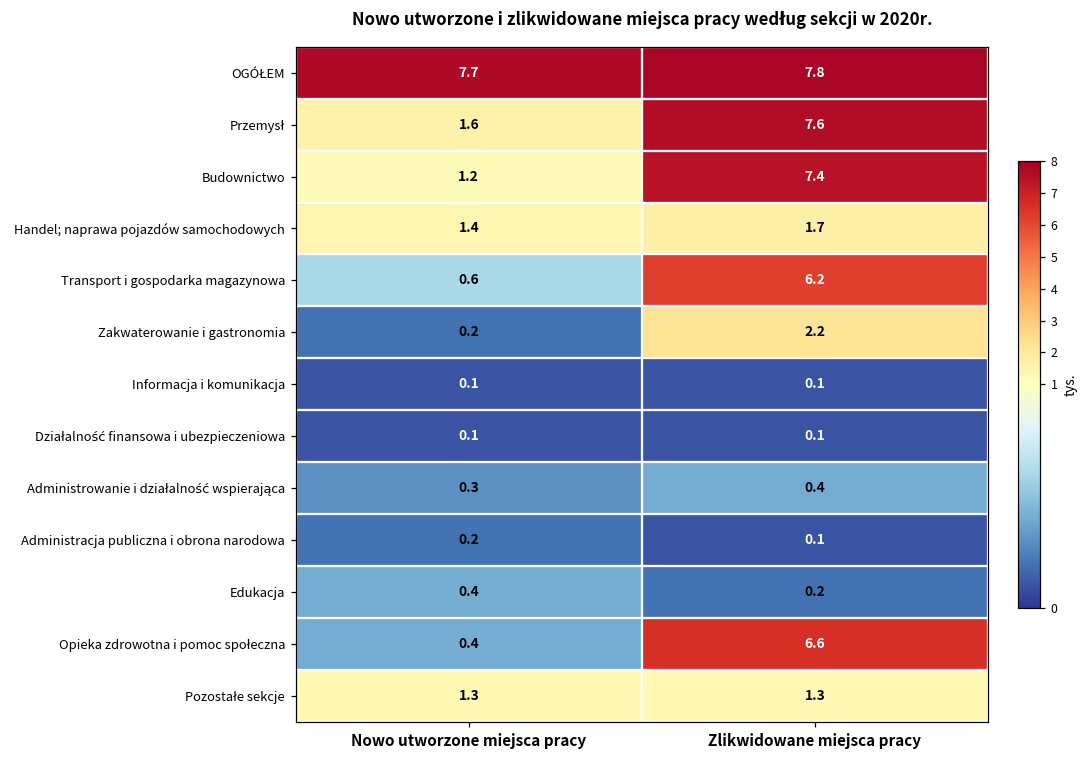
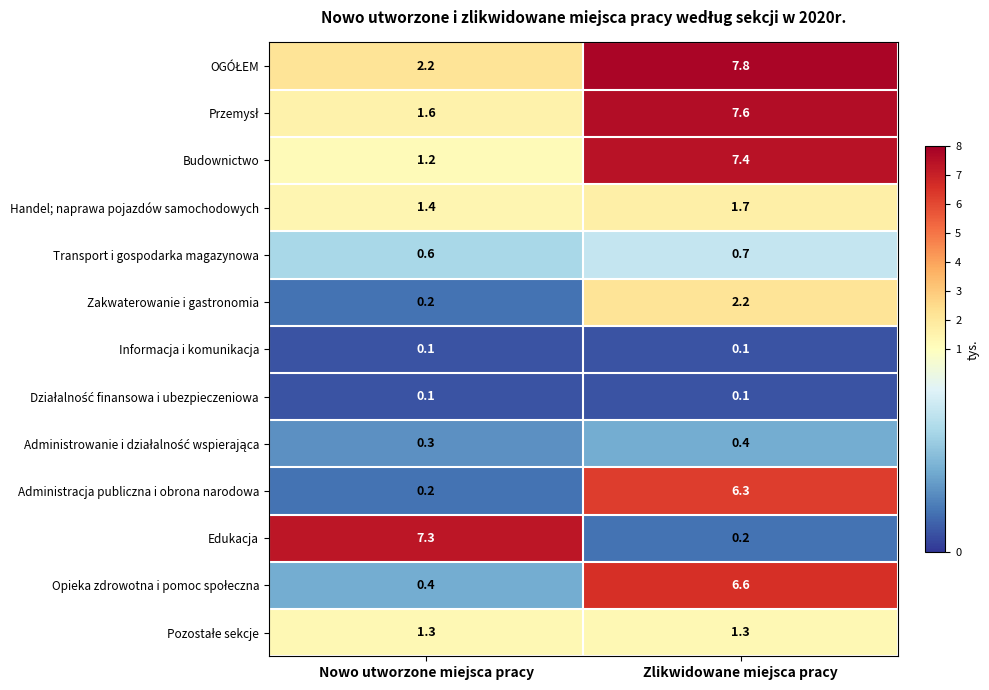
OGÓŁEM, Nowo utworzone miejsca pracy: 7.7 -> 2.2
Transport i gospodarka magazynowa, Zlikwidowane miejsca pracy: 6.2 -> 0.7
Administracja publiczna i obrona narodowa, Zlikwidowane miejsca pracy: 0.1 -> 6.3
Edukacja, Nowo utworzone miejsca pracy: 0.4 -> 7.3
